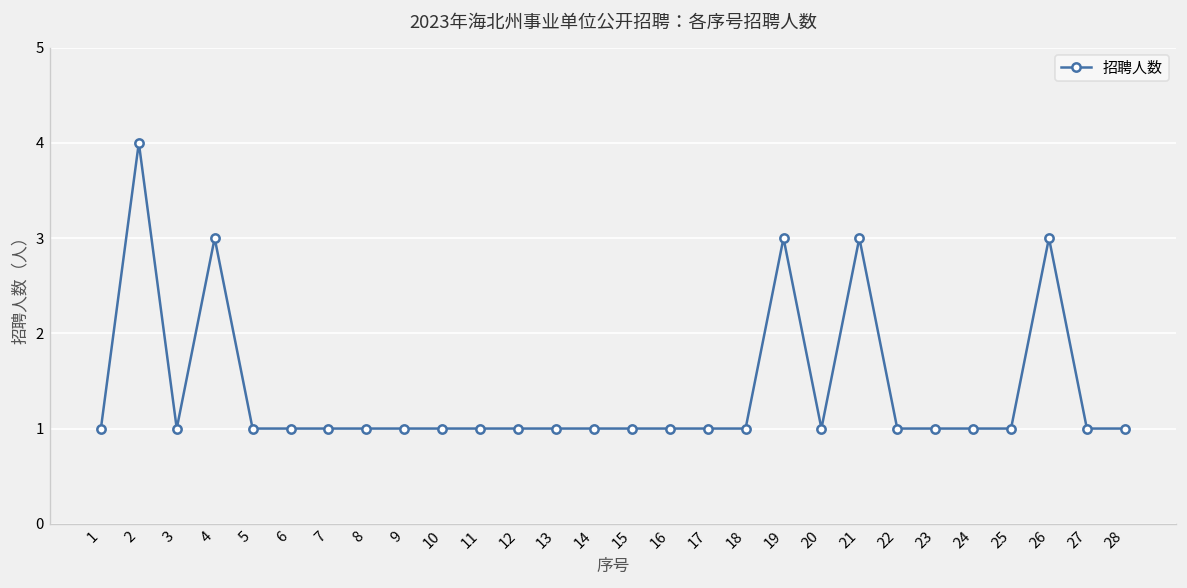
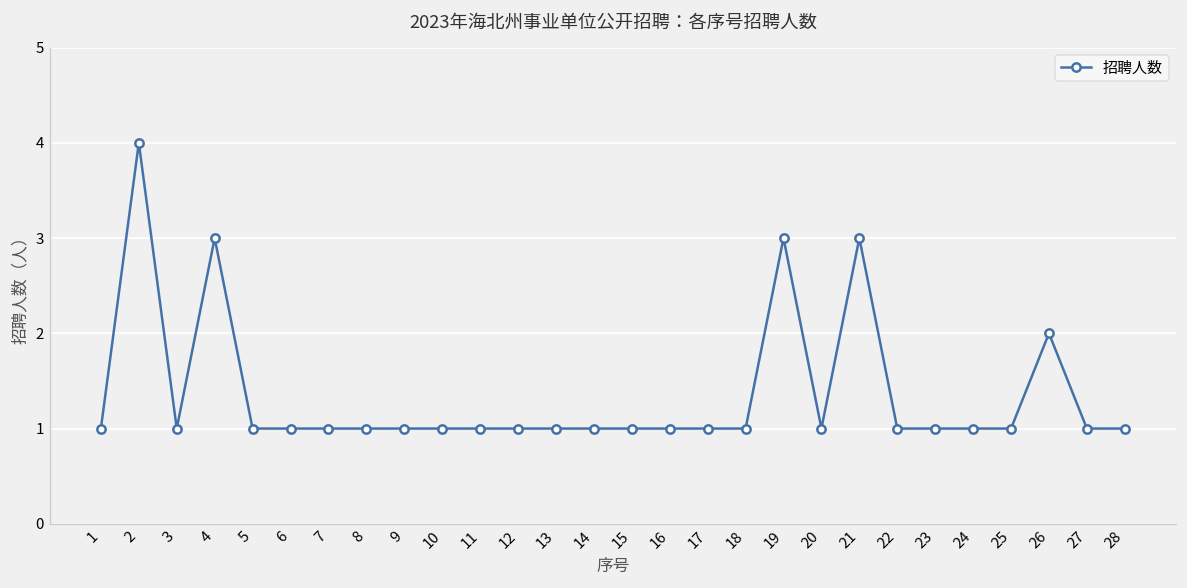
26: 3 -> 2
